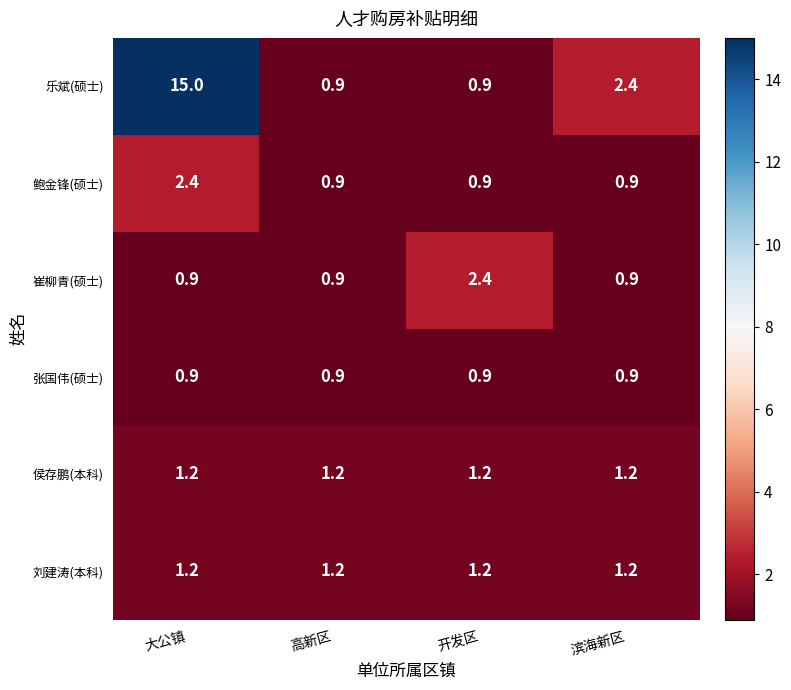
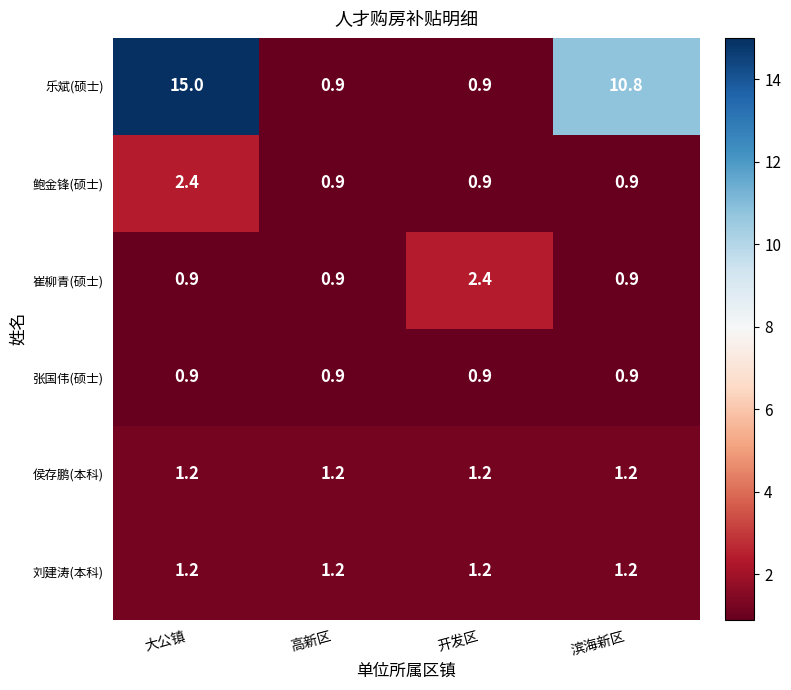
乐斌(硕士), 滨海新区: 2.4 -> 10.8
